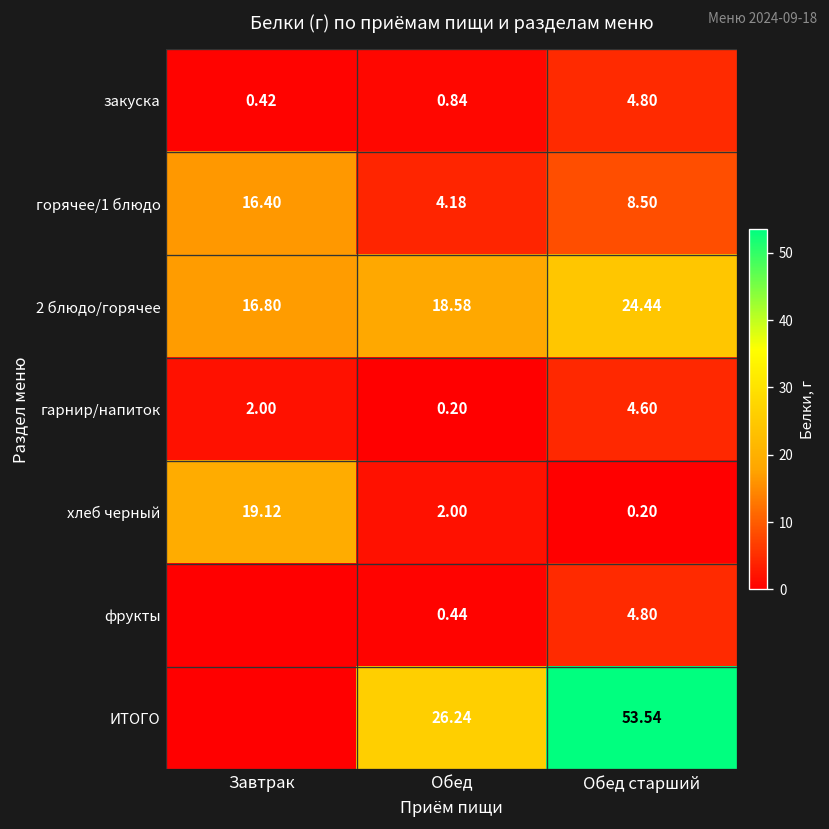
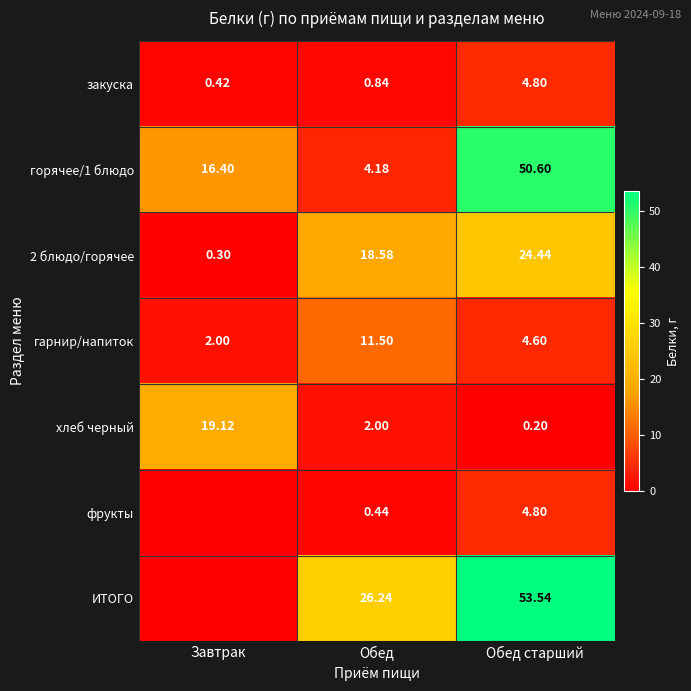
горячее/1 блюдо, Обед старший: 8.50 -> 50.60
2 блюдо/горячее, Завтрак: 16.80 -> 0.30
гарнир/напиток, Обед: 0.20 -> 11.50
